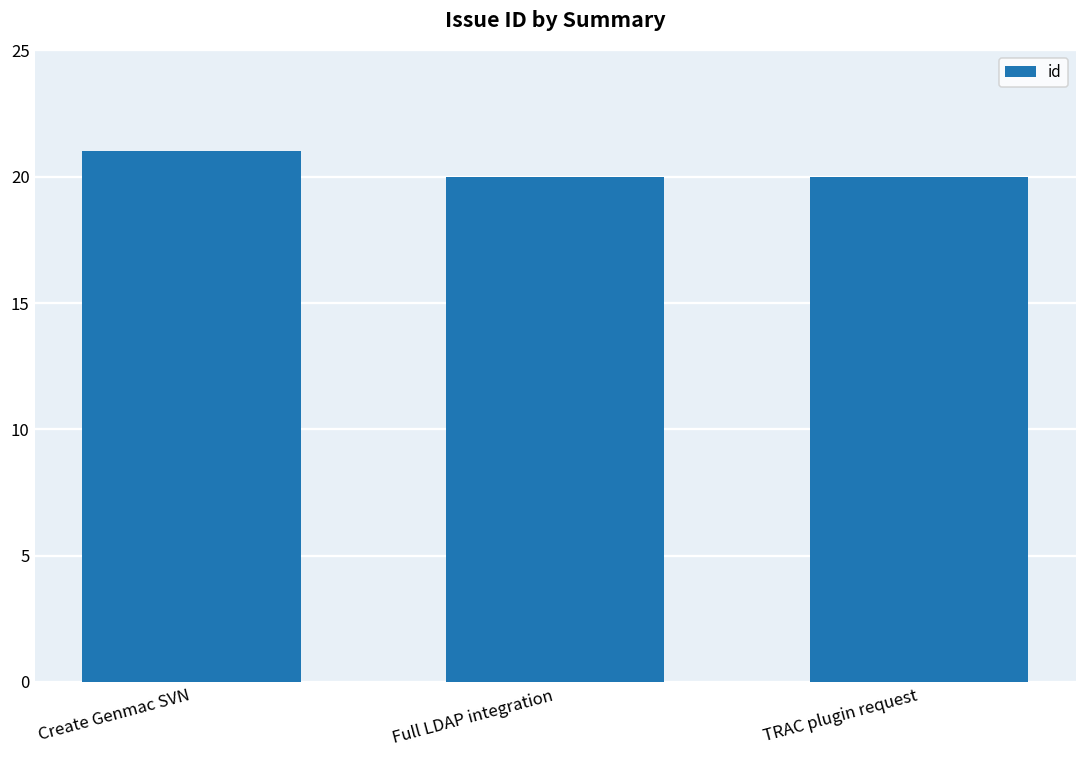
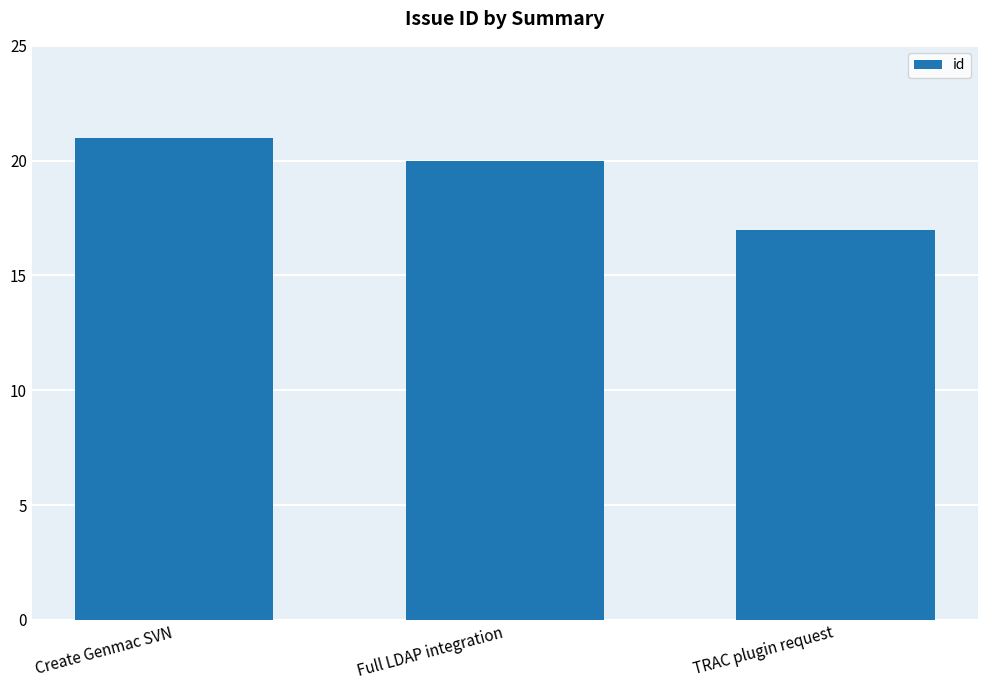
TRAC plugin request: 20 -> 17
